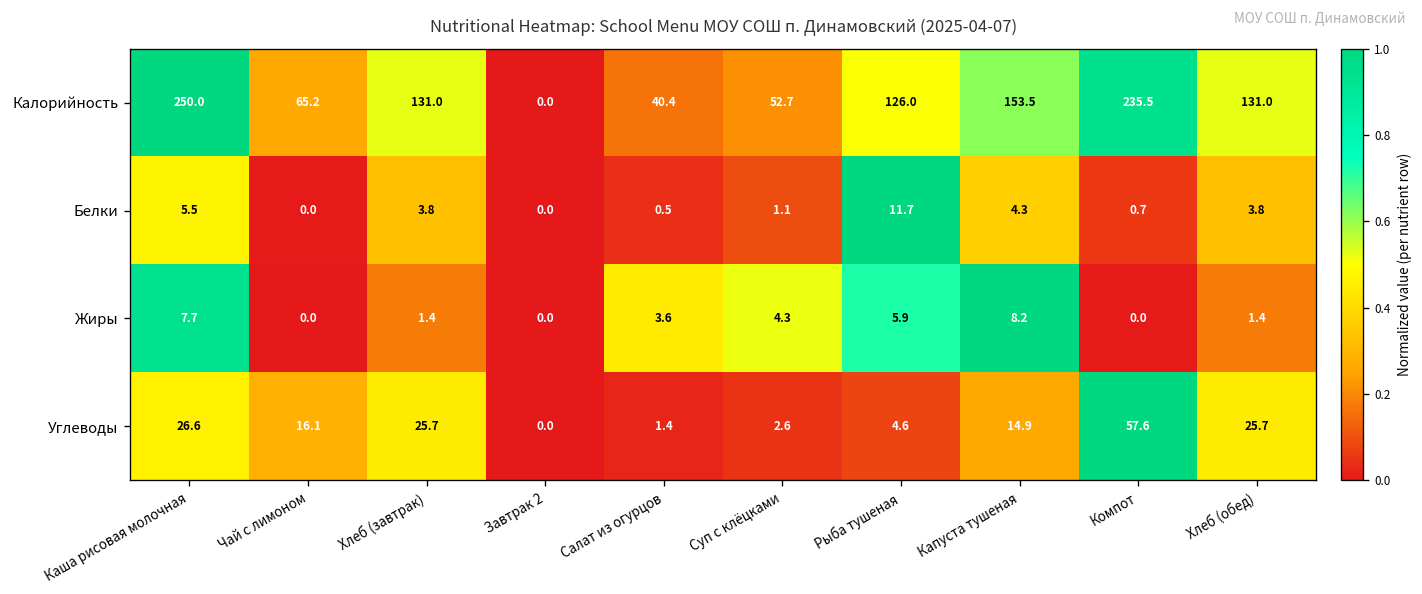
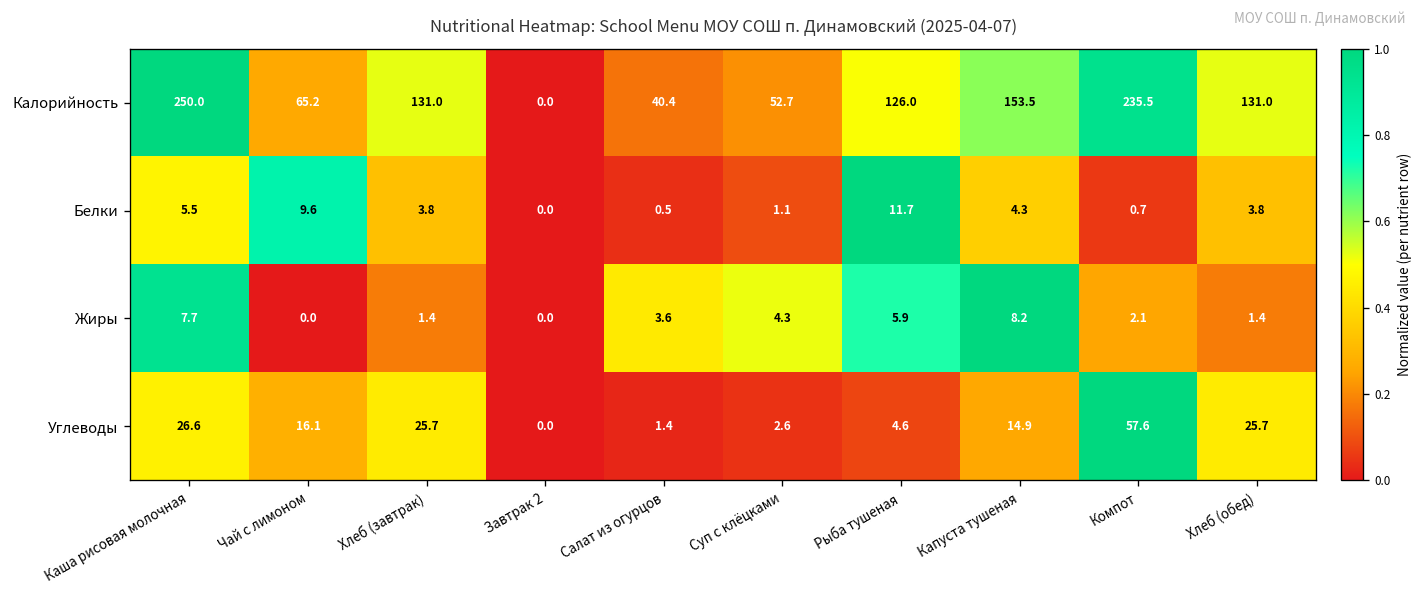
Белки, Чай с лимоном: 0.0 -> 9.6
Жиры, Компот: 0.0 -> 2.1
